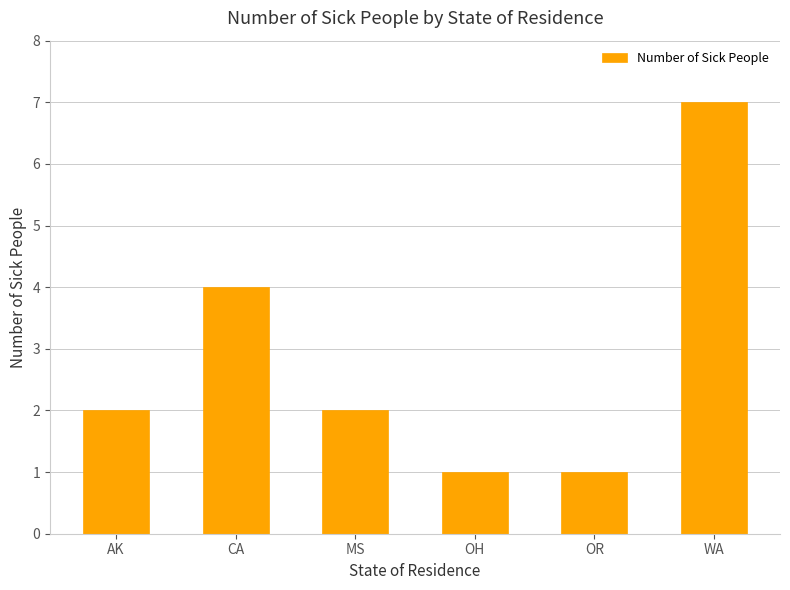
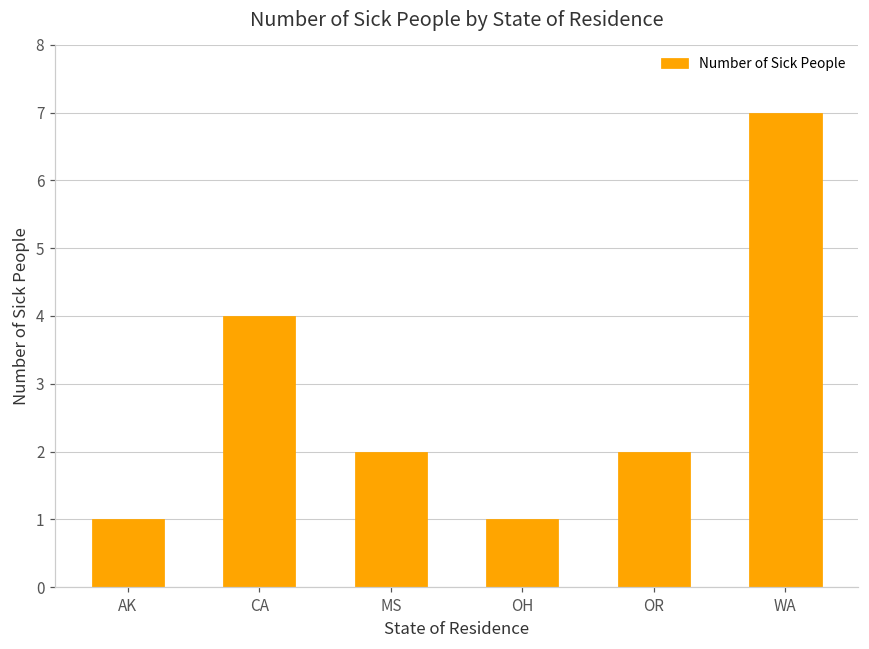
AK: 2 -> 1
OR: 1 -> 2
